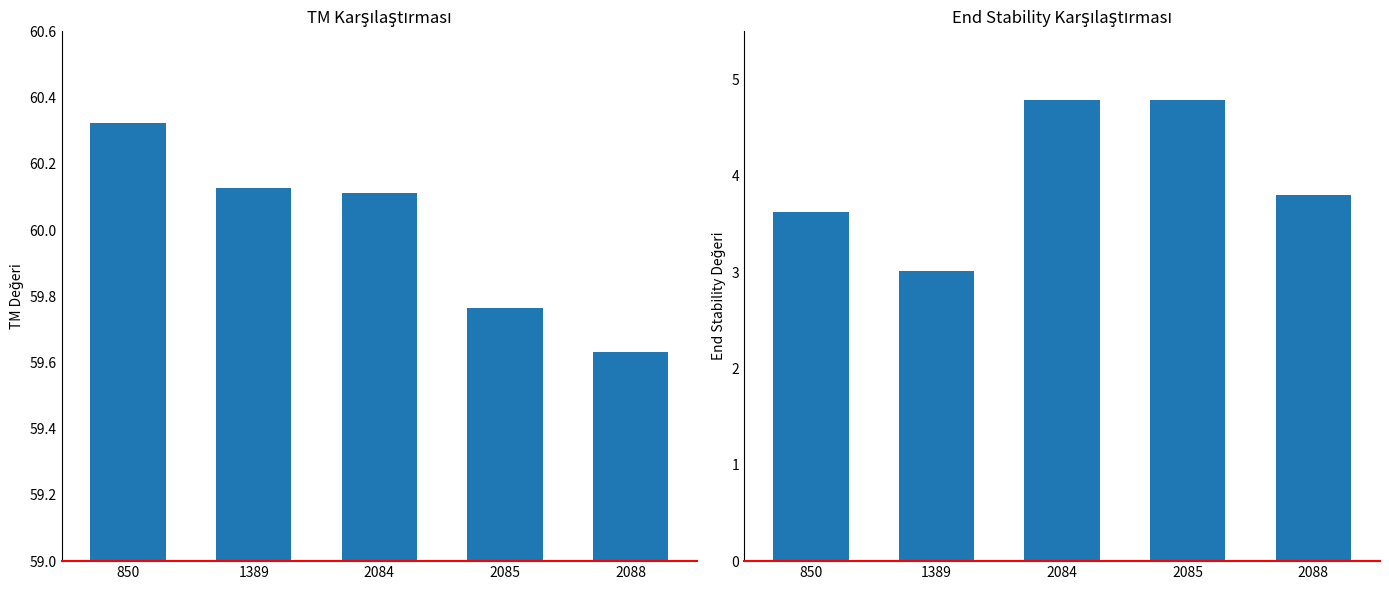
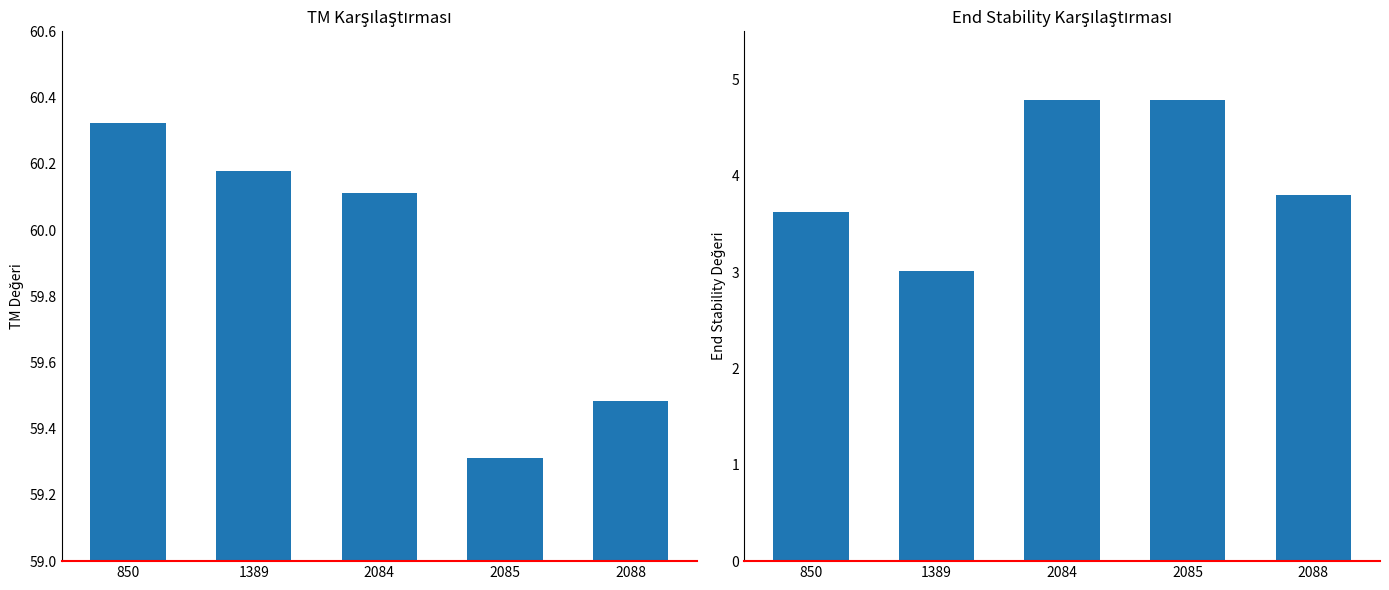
TM Karşılaştırması, 1389: 60.13 -> 60.18
TM Karşılaştırması, 2085: 59.76 -> 59.31
TM Karşılaştırması, 2088: 59.63 -> 59.48
